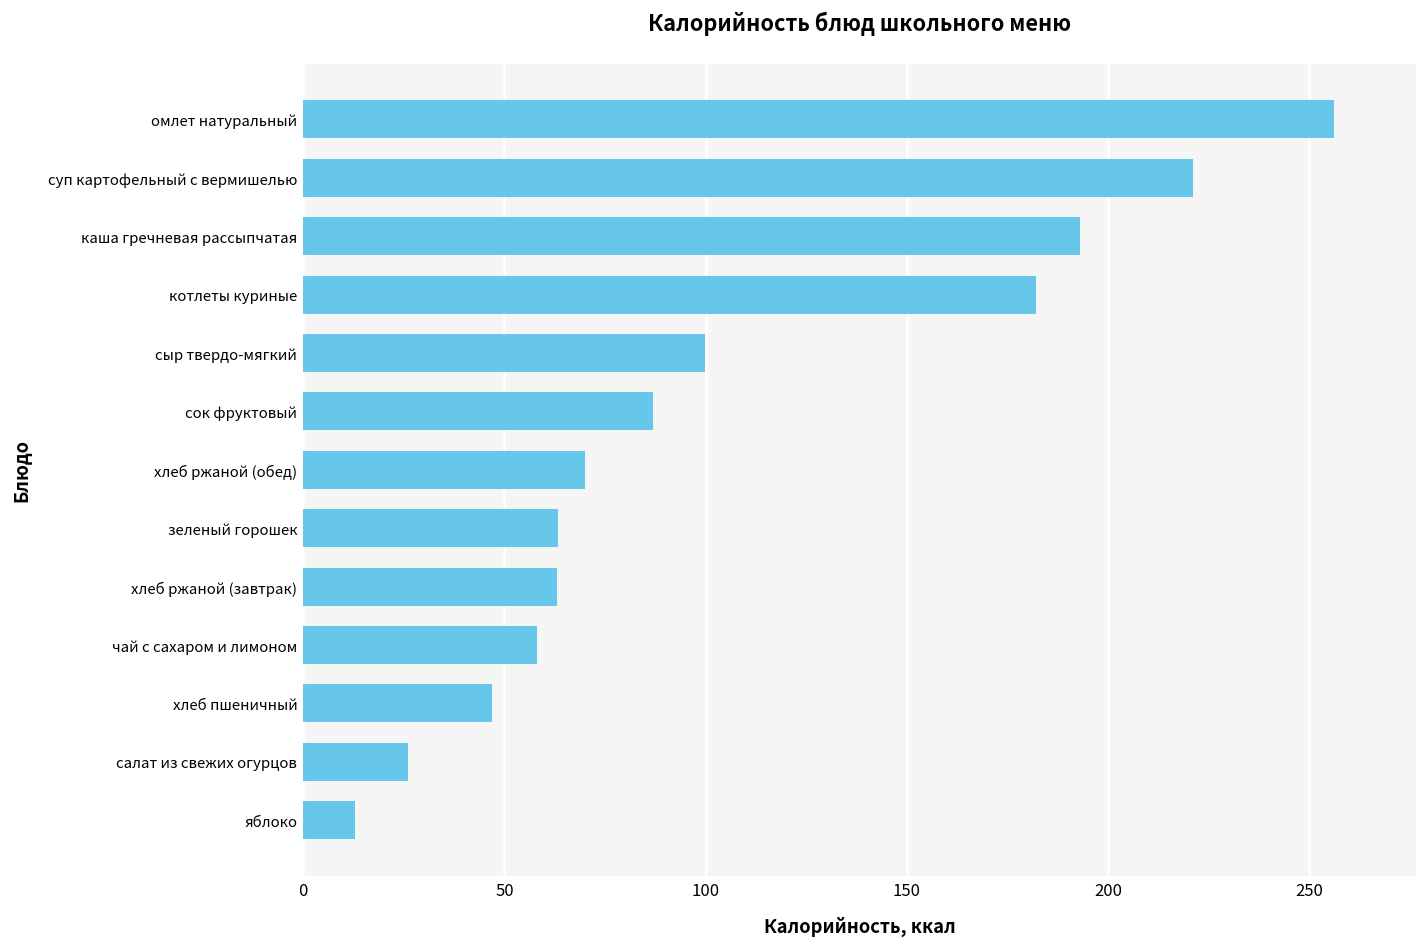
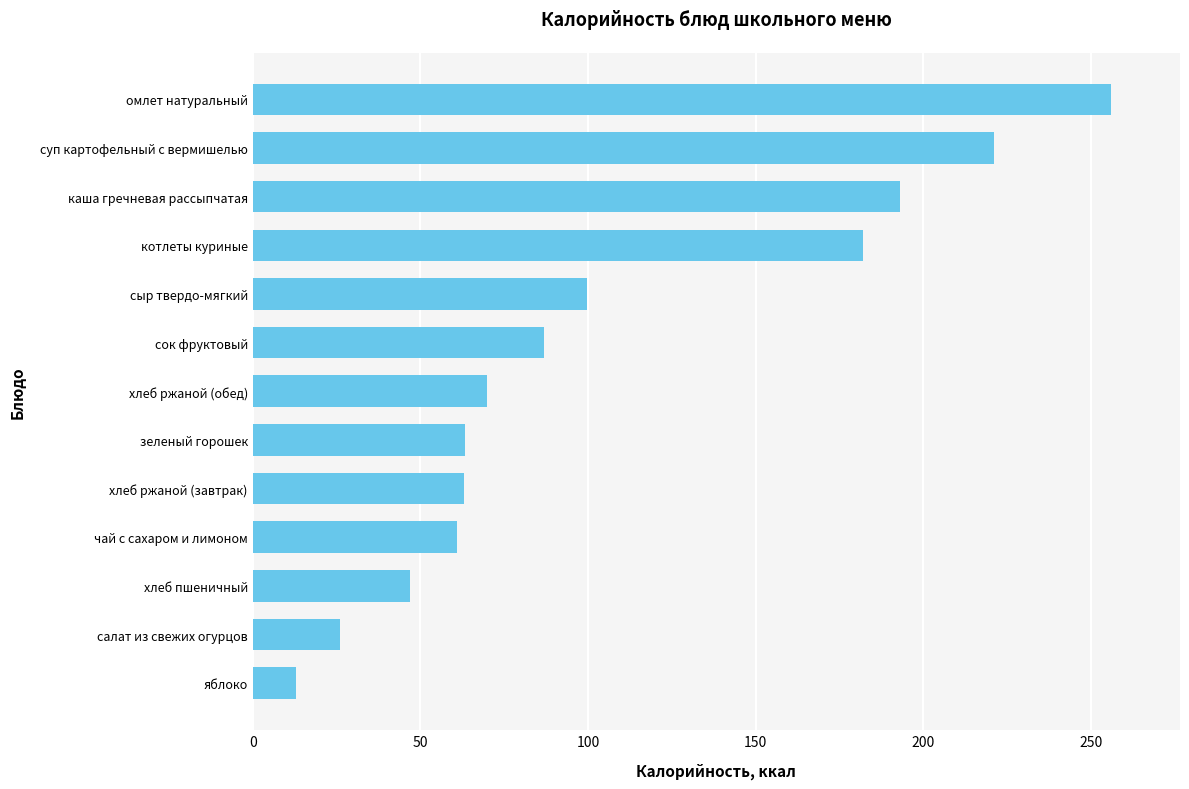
чай с сахаром и лимоном: 58 -> 61
